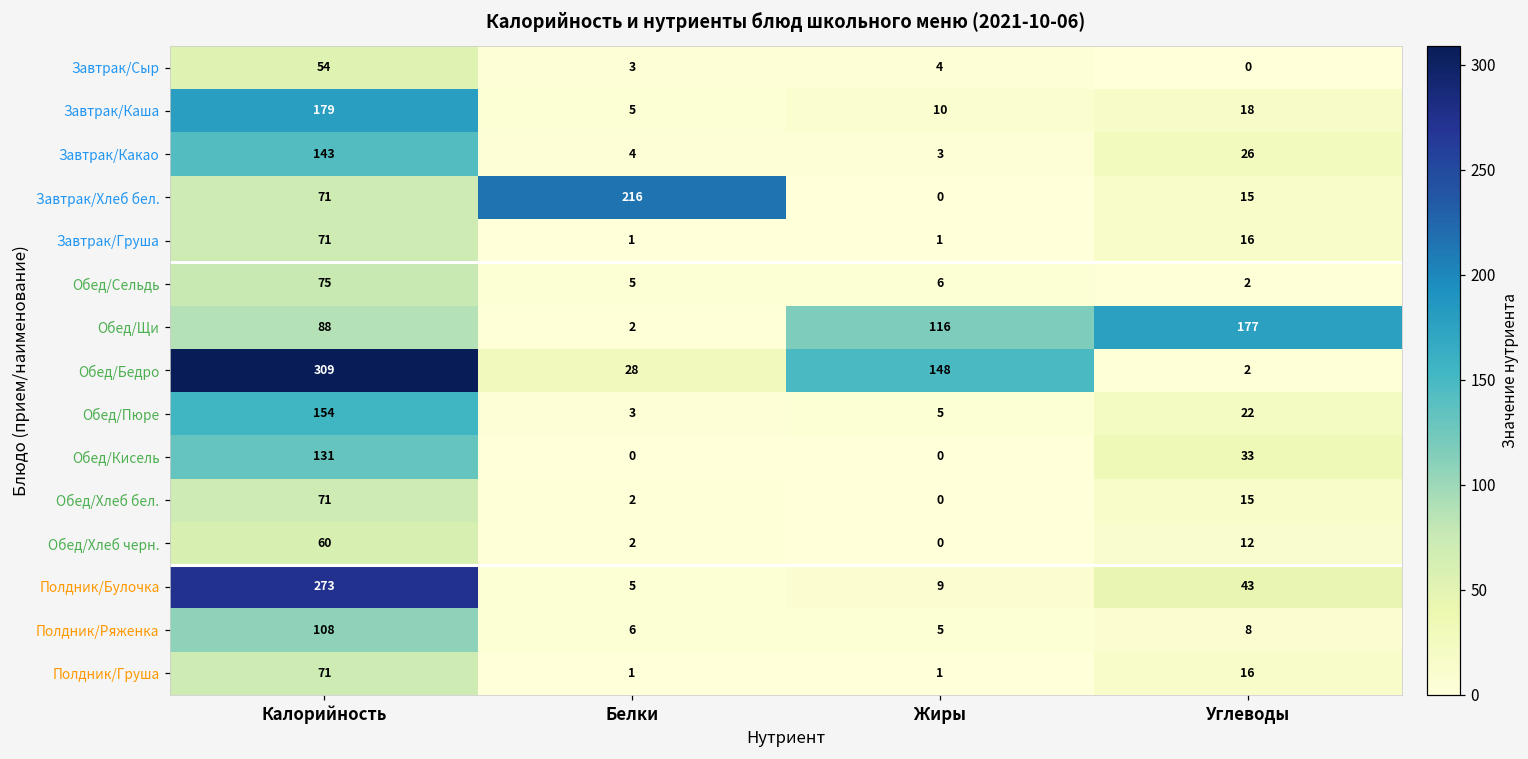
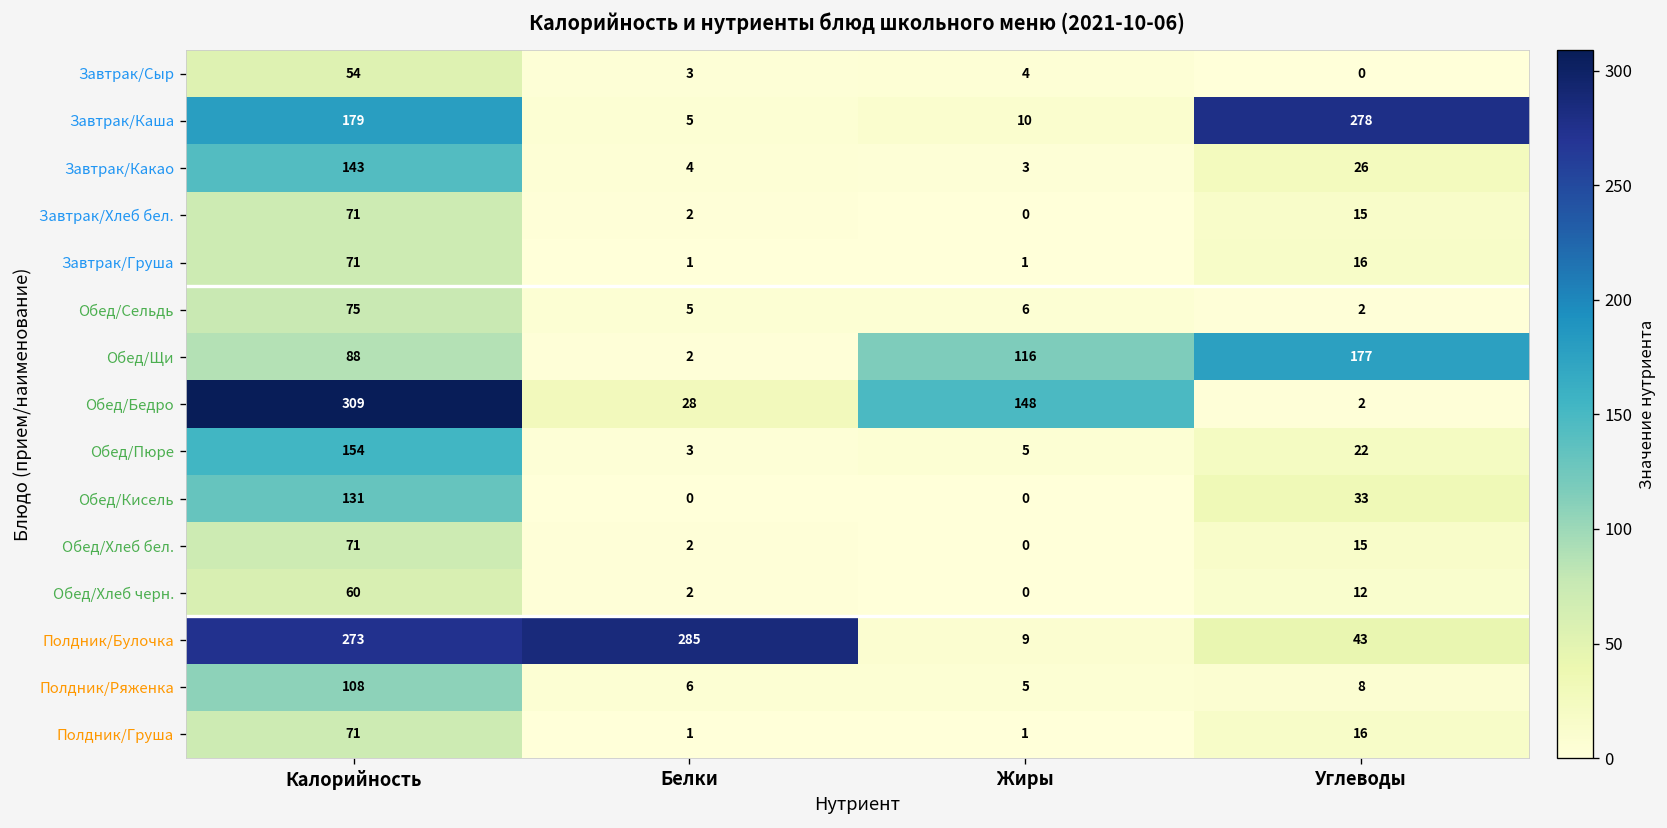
Завтрак/Каша, Углеводы: 18 -> 278
Завтрак/Хлеб бел., Белки: 216 -> 2
Полдник/Булочка, Белки: 5 -> 285
